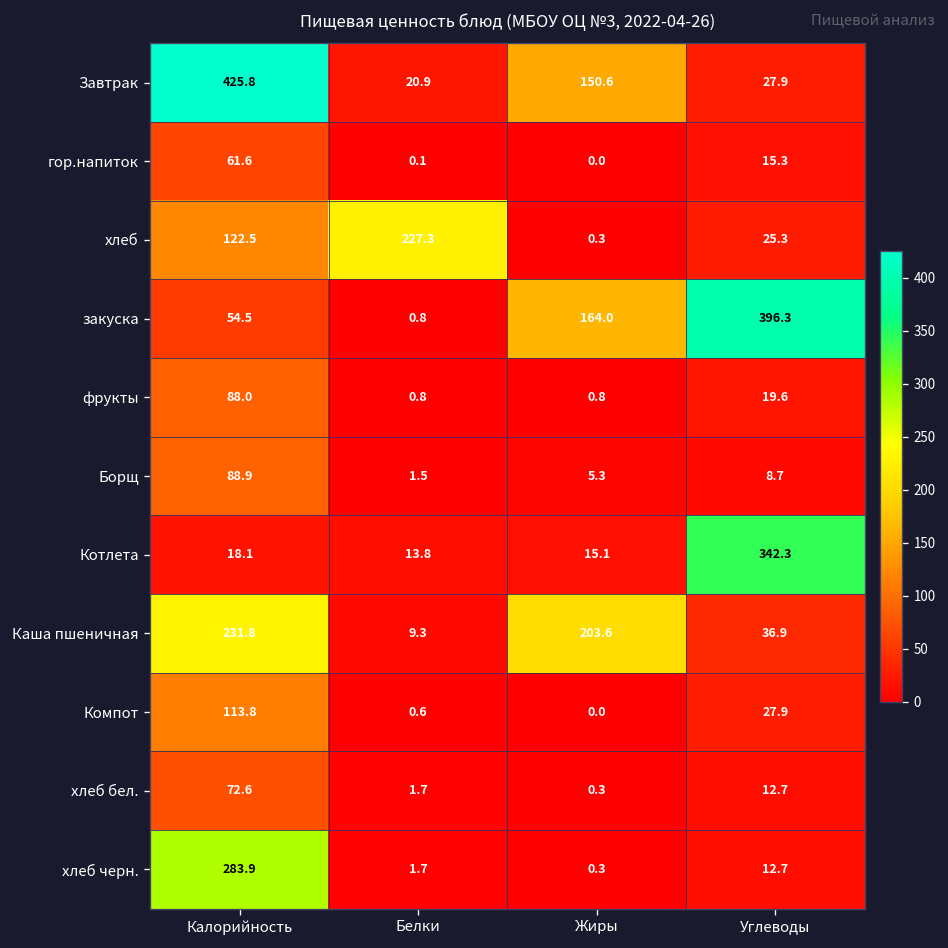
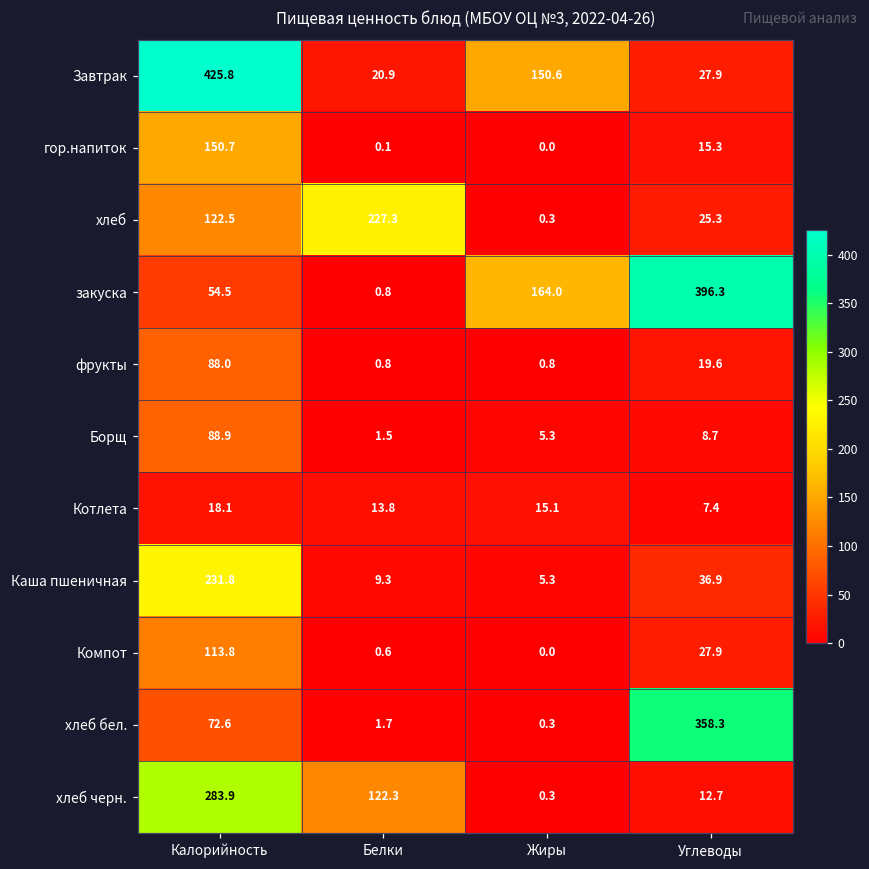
гор.напиток, Калорийность: 61.6 -> 150.7
Котлета, Углеводы: 342.3 -> 7.4
Каша пшеничная, Жиры: 203.6 -> 5.3
хлеб бел., Углеводы: 12.7 -> 358.3
хлеб черн., Белки: 1.7 -> 122.3
